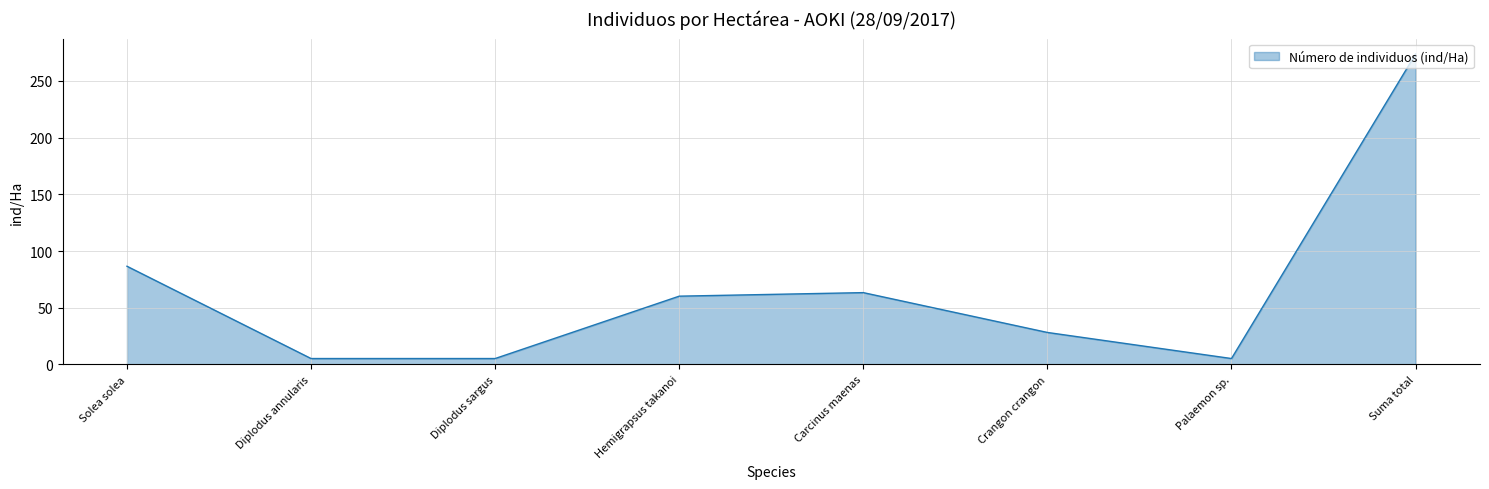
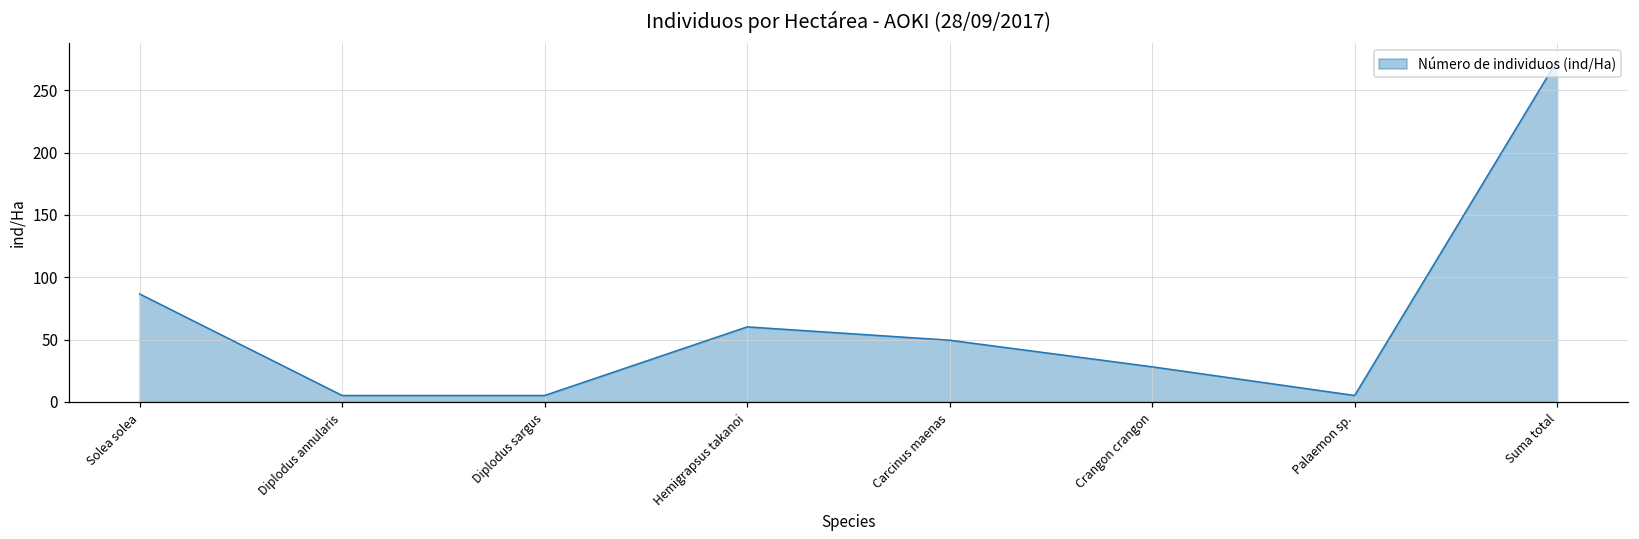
Carcinus maenas: 63 -> 50
